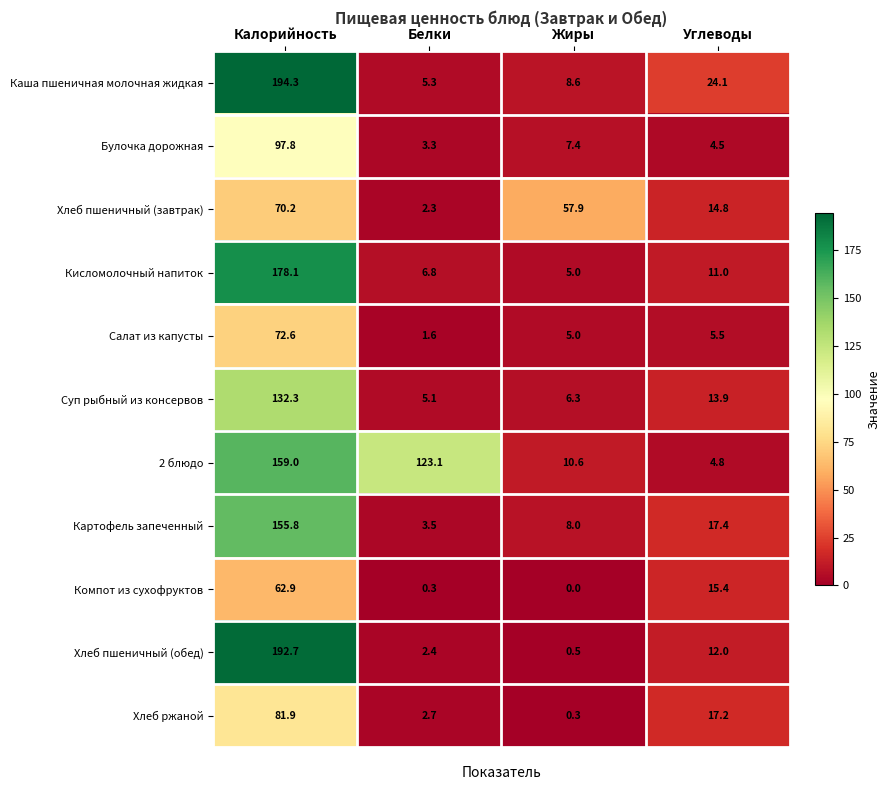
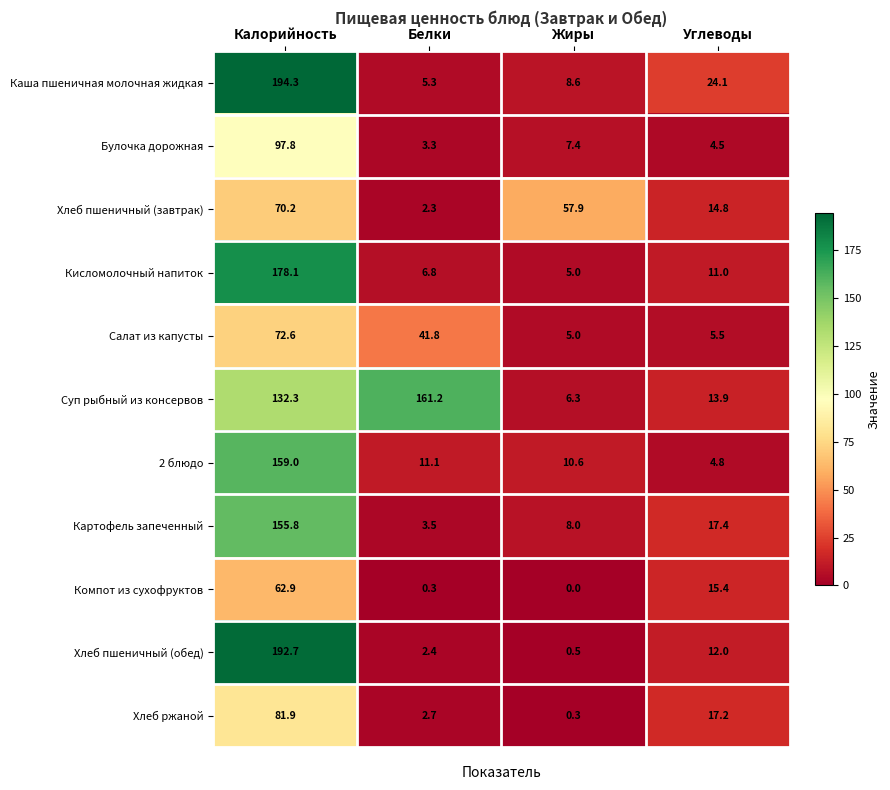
Салат из капусты, Белки: 1.6 -> 41.8
Суп рыбный из консервов, Белки: 5.1 -> 161.2
2 блюдо, Белки: 123.1 -> 11.1
